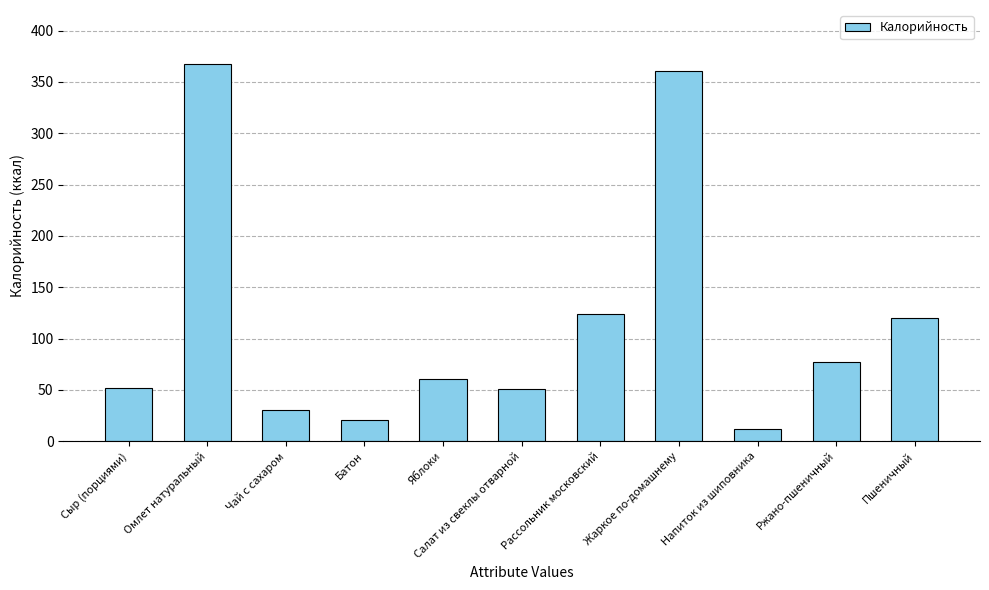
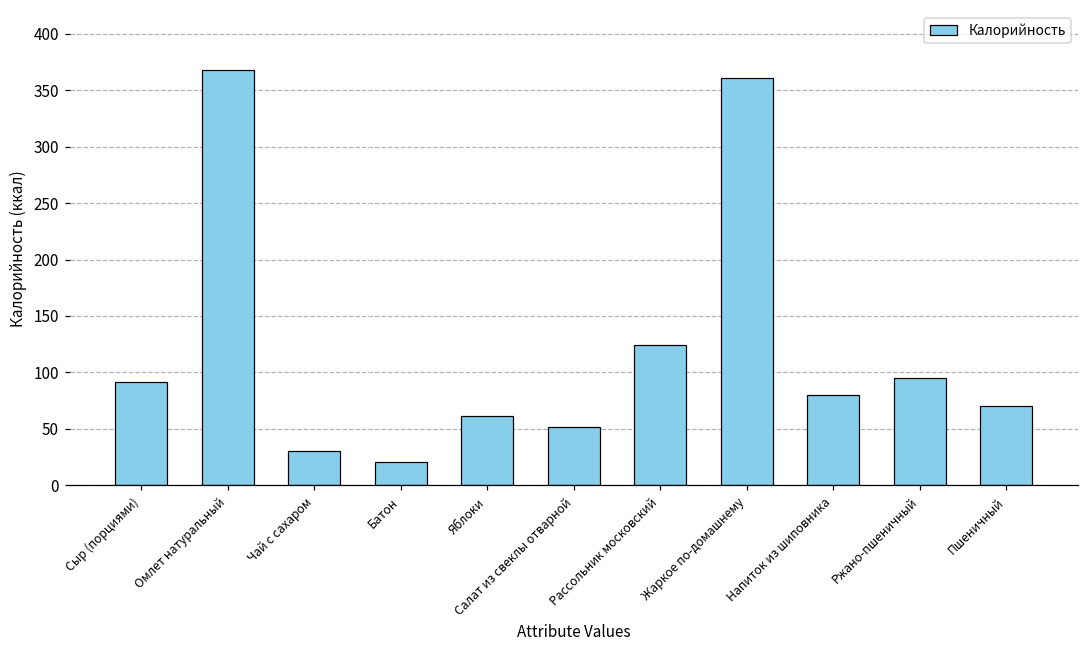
Сыр (порциями): 52 -> 91
Напиток из шиповника: 12 -> 80
Ржано-пшеничный: 78 -> 95
Пшеничный: 120 -> 71
